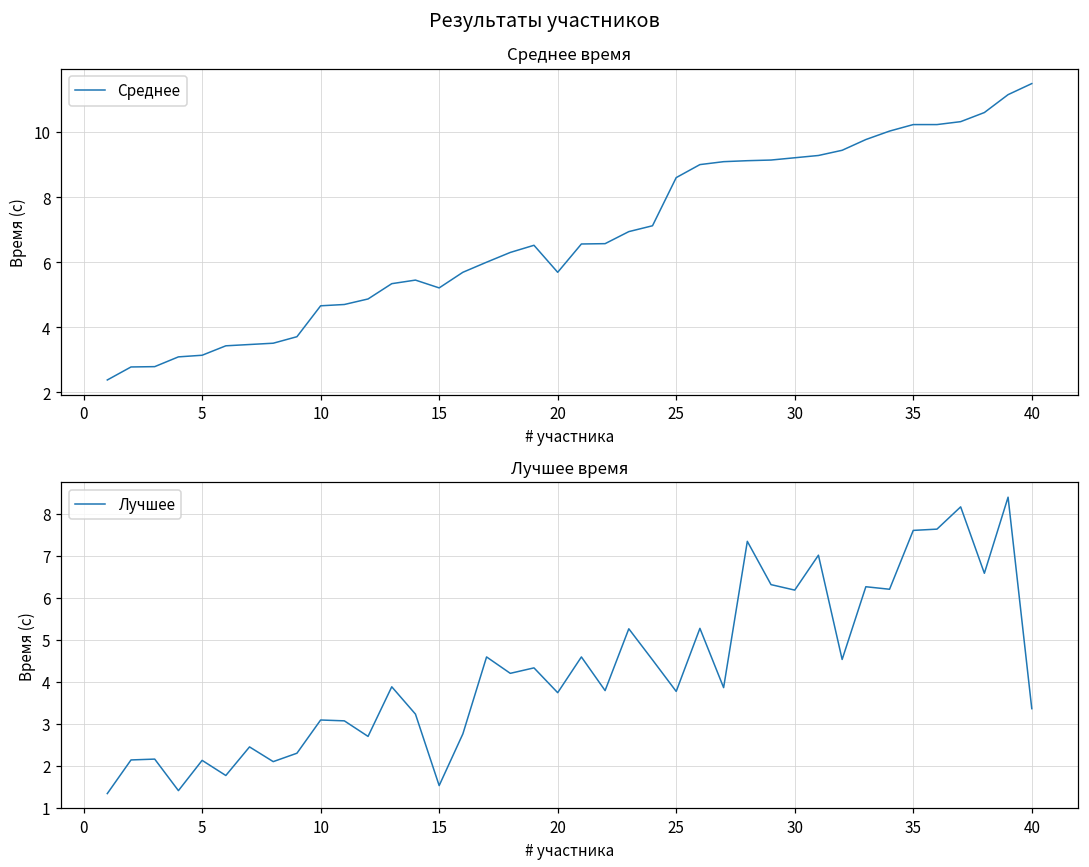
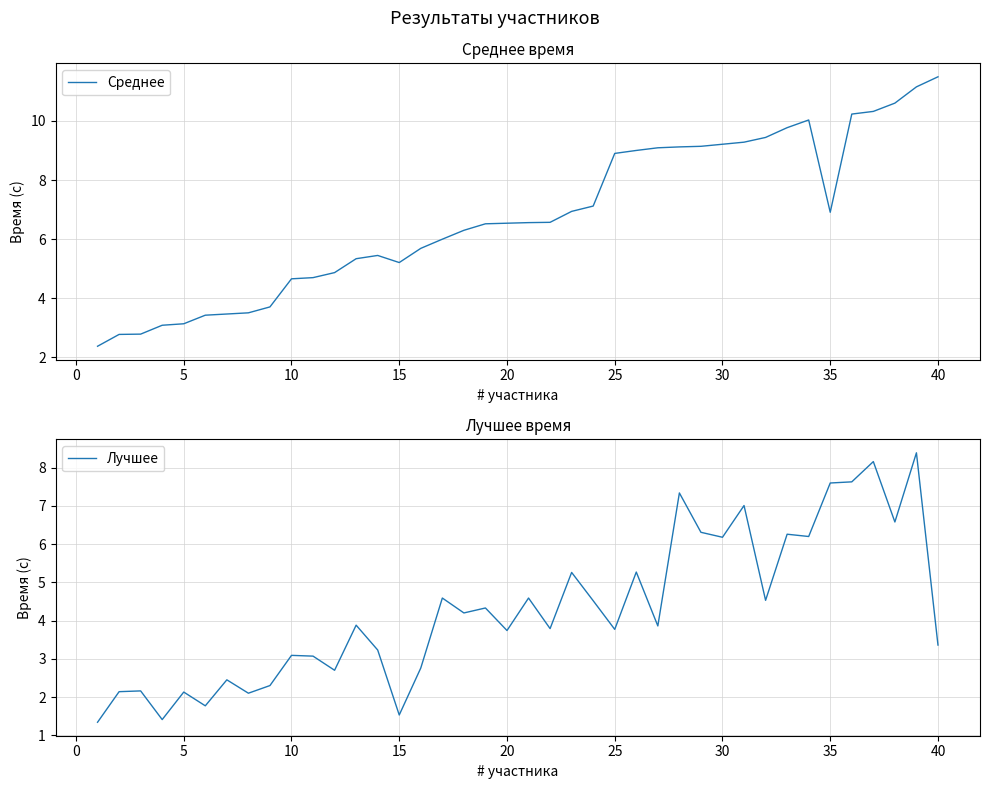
Среднее время, 20: 5.7 -> 6.5
Среднее время, 25: 8.6 -> 8.9
Среднее время, 35: 10.2 -> 6.9
